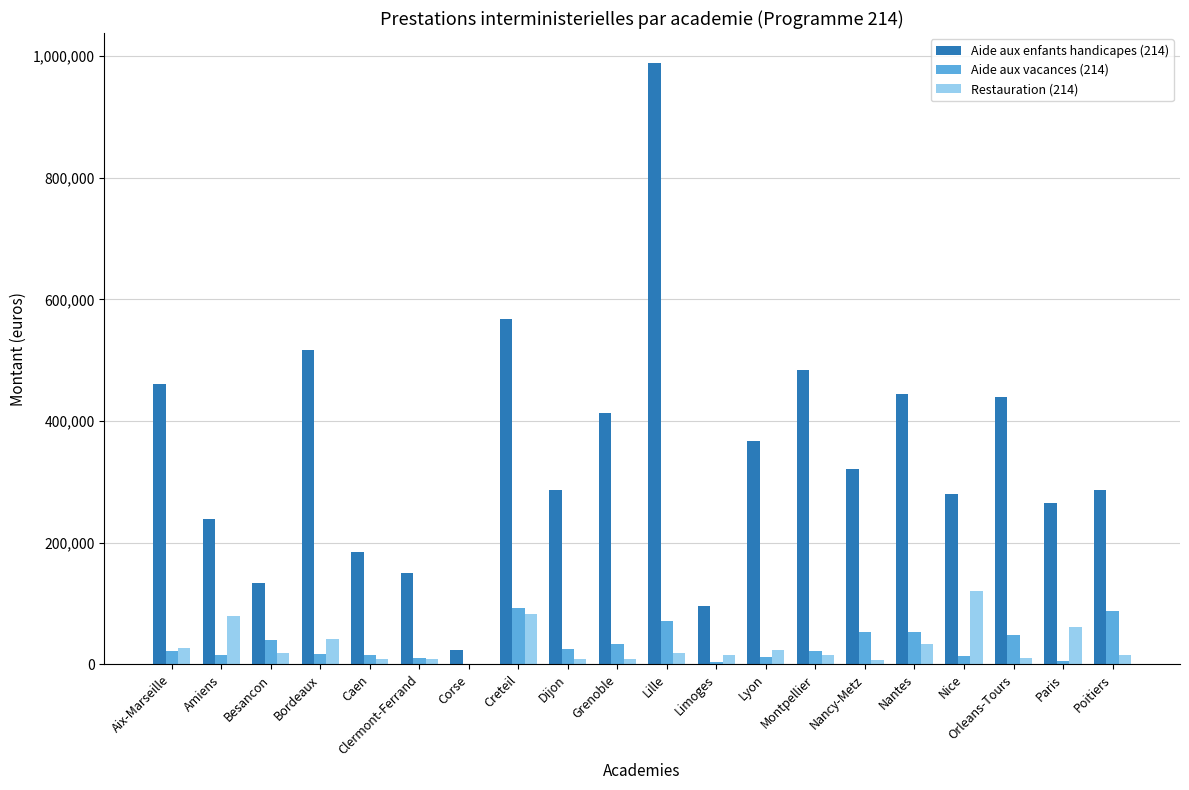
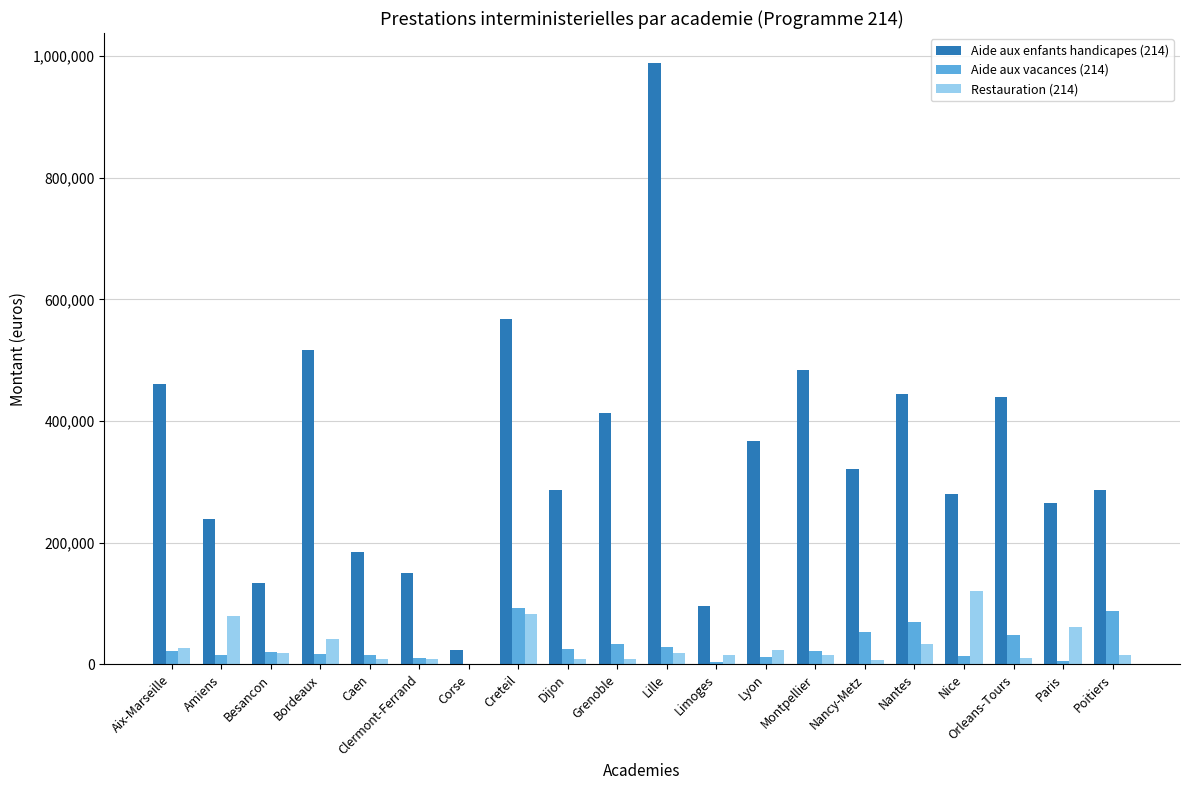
Aide aux vacances (214), Besancon: 40,000 -> 20,000
Aide aux vacances (214), Lille: 70,000 -> 30,000
Aide aux vacances (214), Nantes: 50,000 -> 70,000
